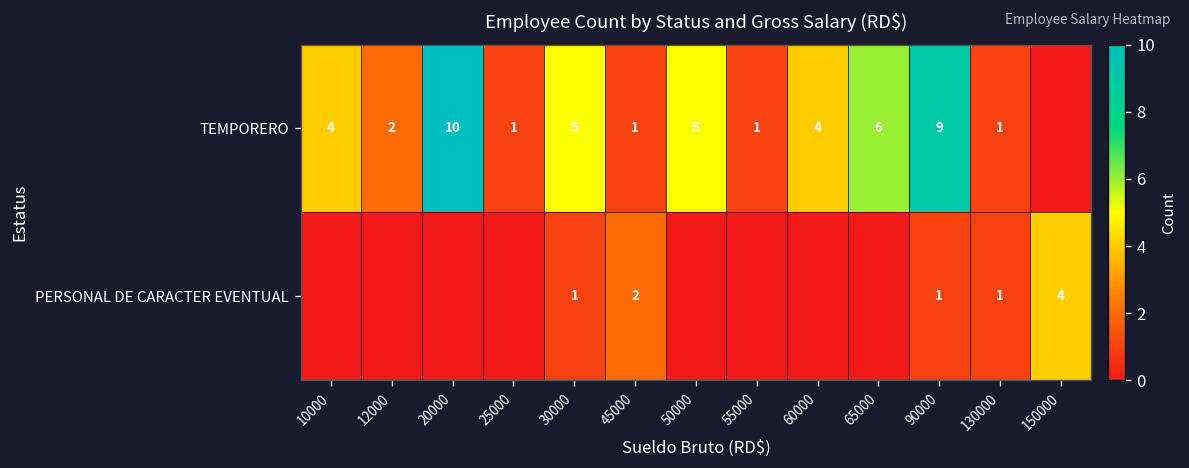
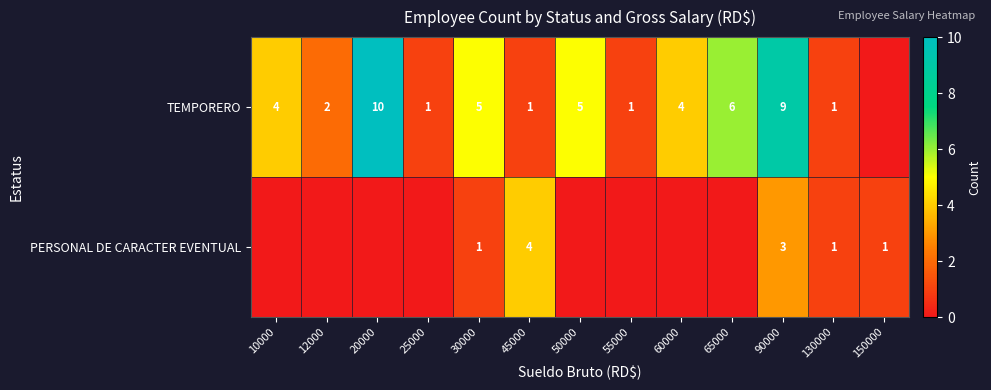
PERSONAL DE CARACTER EVENTUAL, 45000: 2 -> 4
PERSONAL DE CARACTER EVENTUAL, 90000: 1 -> 3
PERSONAL DE CARACTER EVENTUAL, 150000: 4 -> 1
